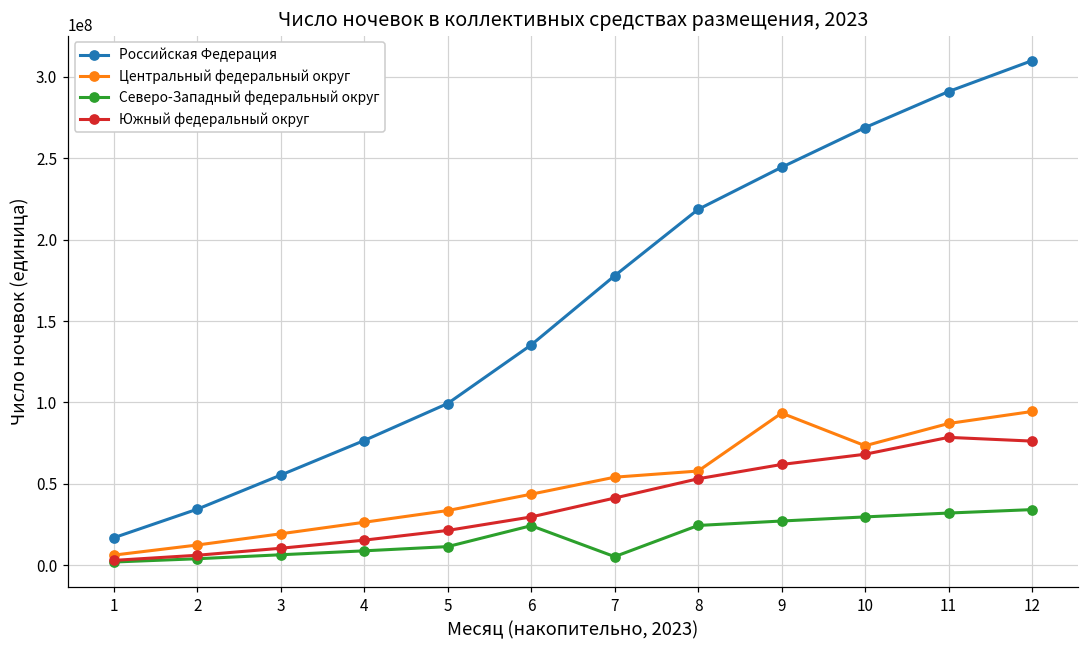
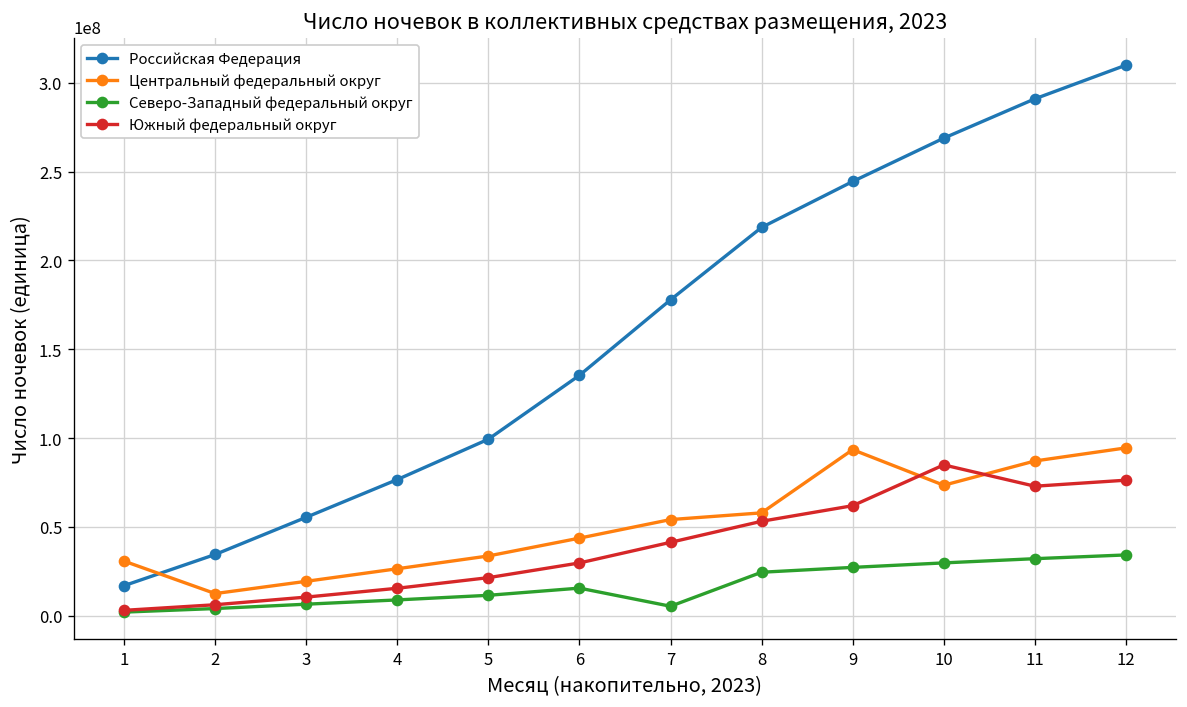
Центральный федеральный округ, 1: 6000000 -> 31000000
Северо-Западный федеральный округ, 6: 24000000 -> 16000000
Южный федеральный округ, 10: 68000000 -> 85000000
Южный федеральный округ, 11: 79000000 -> 73000000
